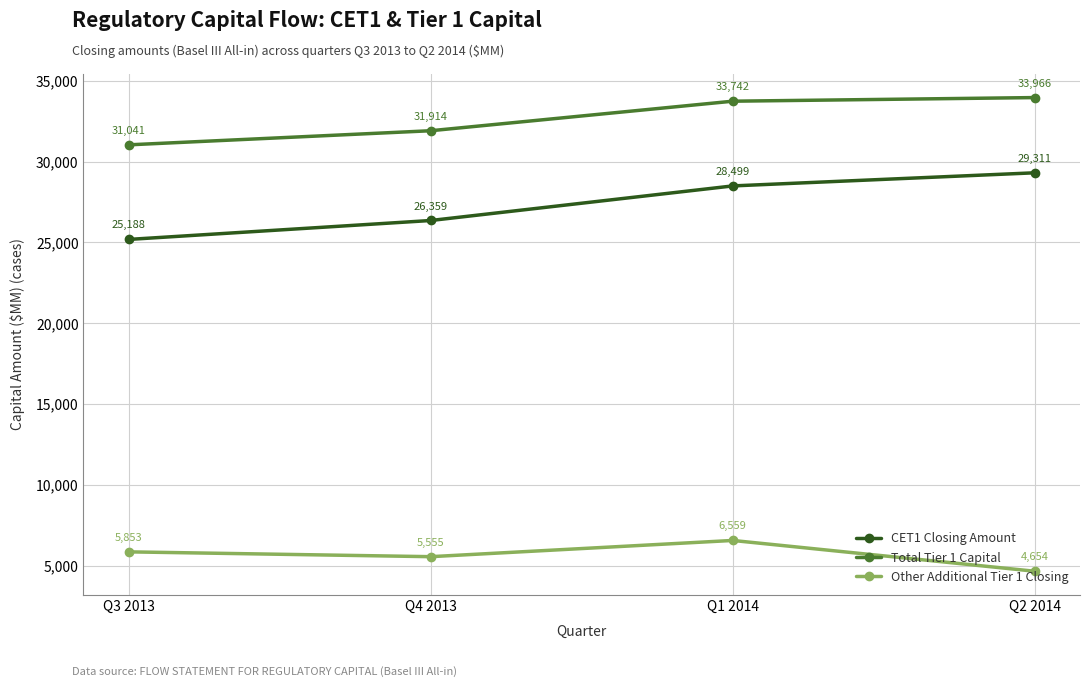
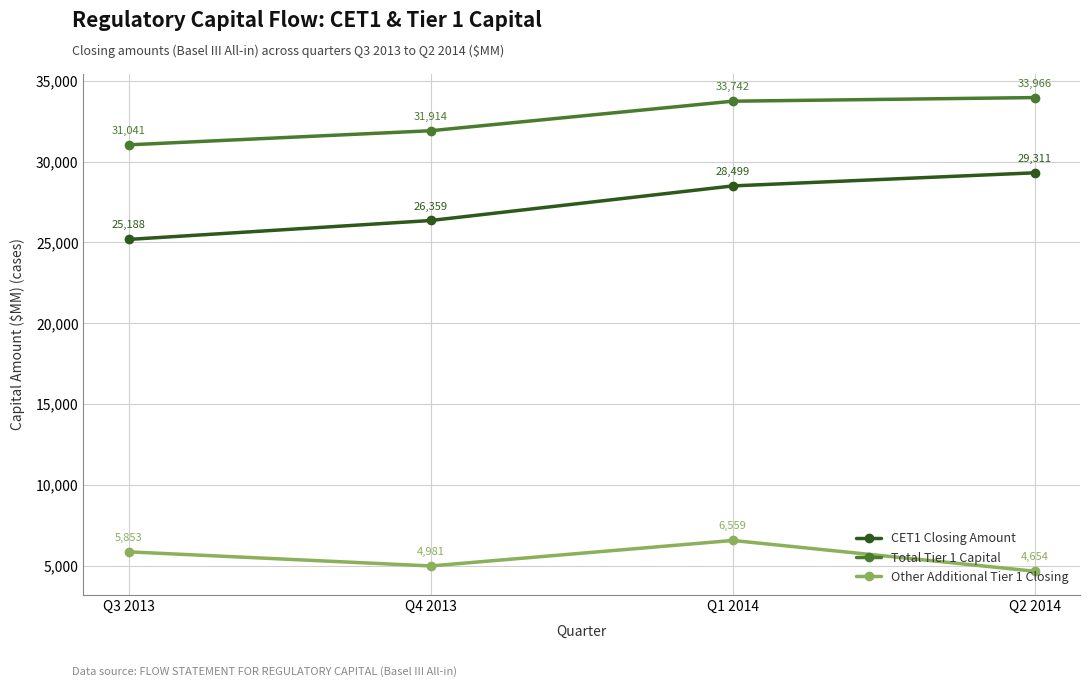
Other Additional Tier 1 Closing, Q4 2013: 5,555 -> 4,981
